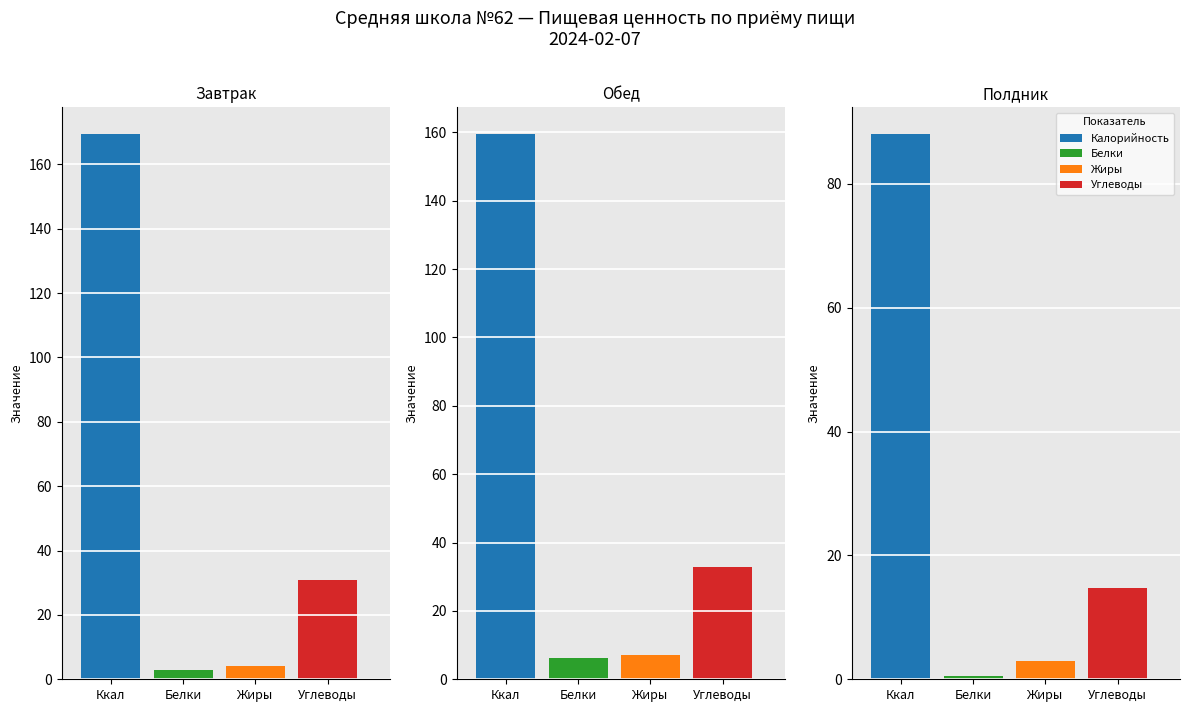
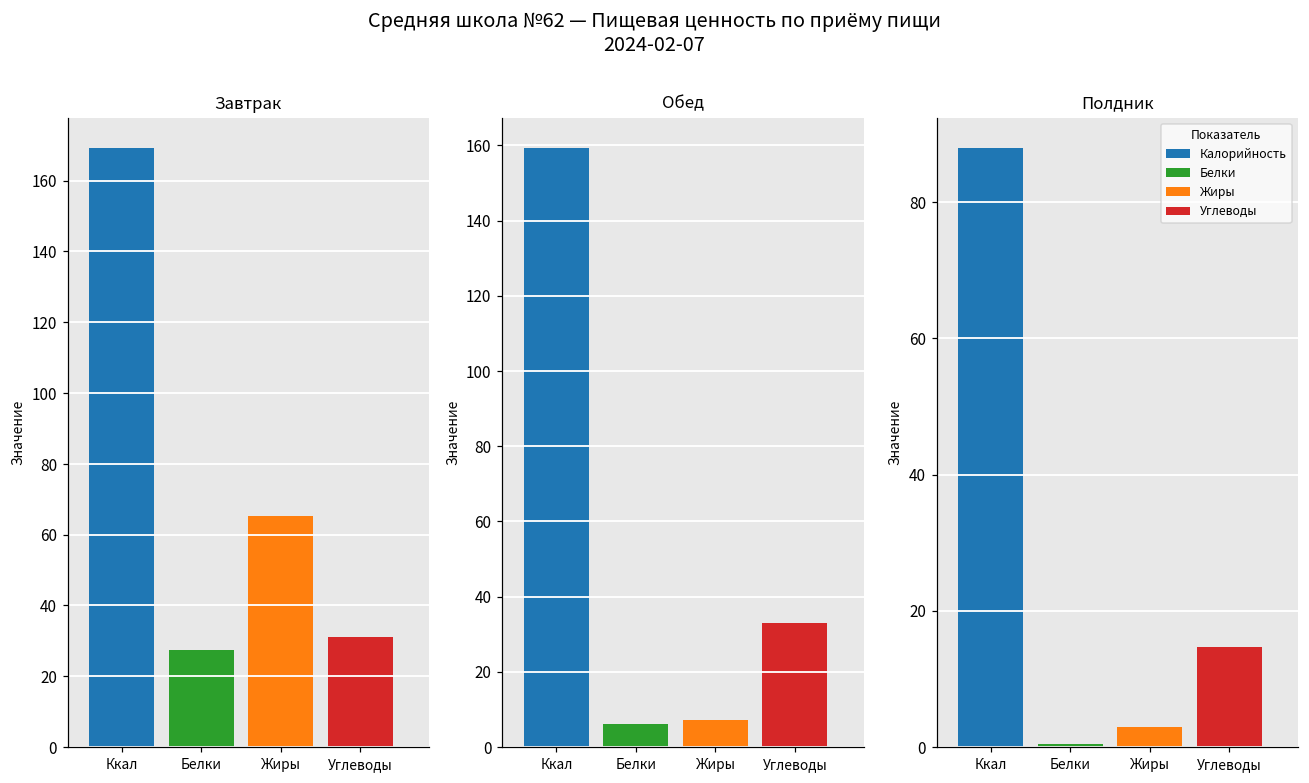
Завтрак, Белки: 3 -> 28
Завтрак, Жиры: 4 -> 65
